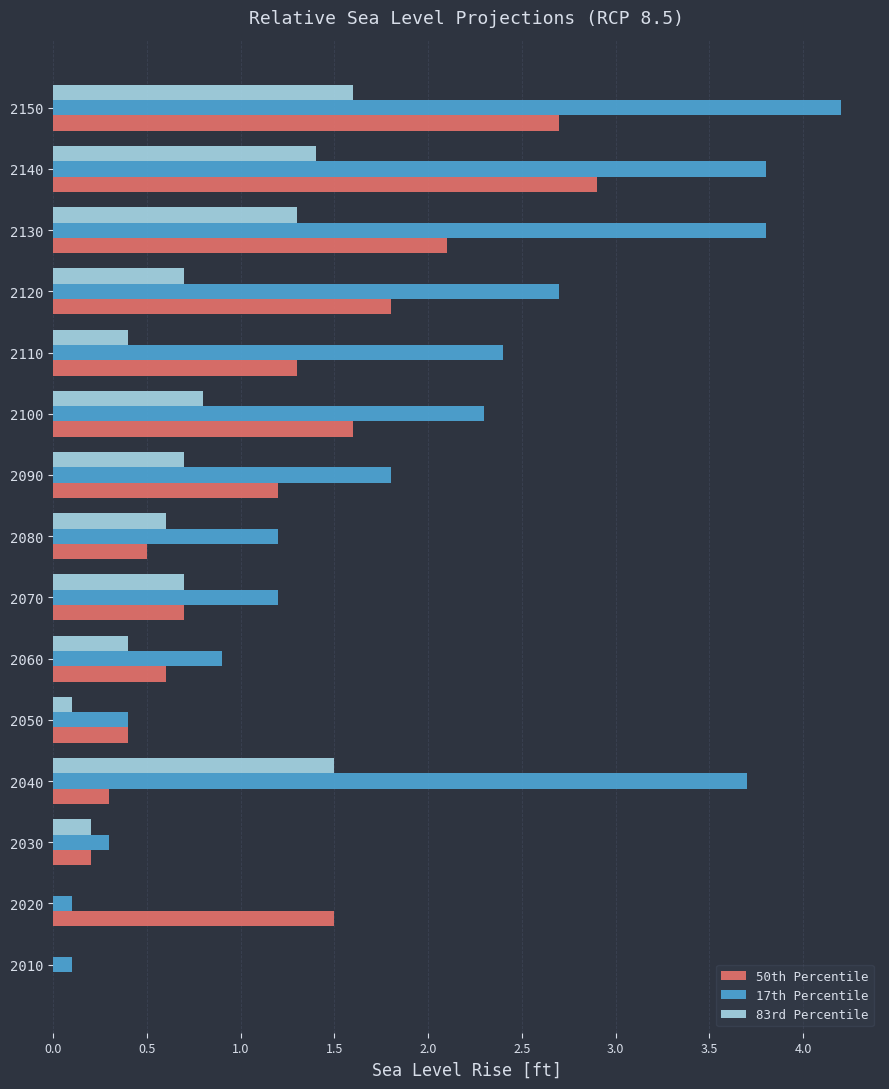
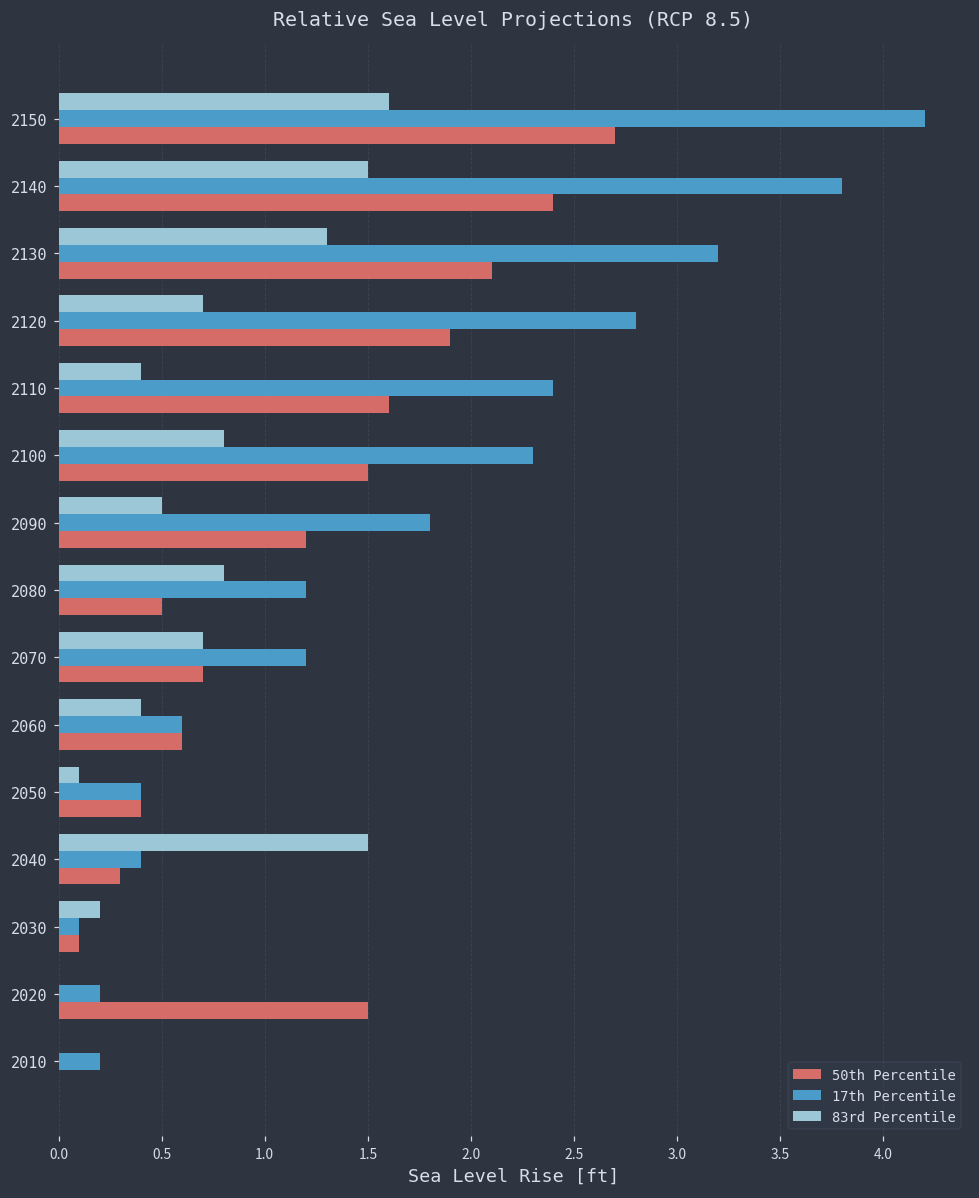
83rd Percentile, 2140: 1.4 -> 1.5
50th Percentile, 2140: 2.9 -> 2.4
17th Percentile, 2130: 3.8 -> 3.2
17th Percentile, 2120: 2.7 -> 2.8
50th Percentile, 2120: 1.8 -> 1.9
50th Percentile, 2110: 1.3 -> 1.6
50th Percentile, 2100: 1.6 -> 1.5
83rd Percentile, 2090: 0.7 -> 0.5
83rd Percentile, 2080: 0.6 -> 0.8
17th Percentile, 2060: 0.9 -> 0.6
17th Percentile, 2040: 3.7 -> 0.4
17th Percentile, 2030: 0.3 -> 0.1
50th Percentile, 2030: 0.2 -> 0.1
17th Percentile, 2020: 0.1 -> 0.2
17th Percentile, 2010: 0.1 -> 0.2
